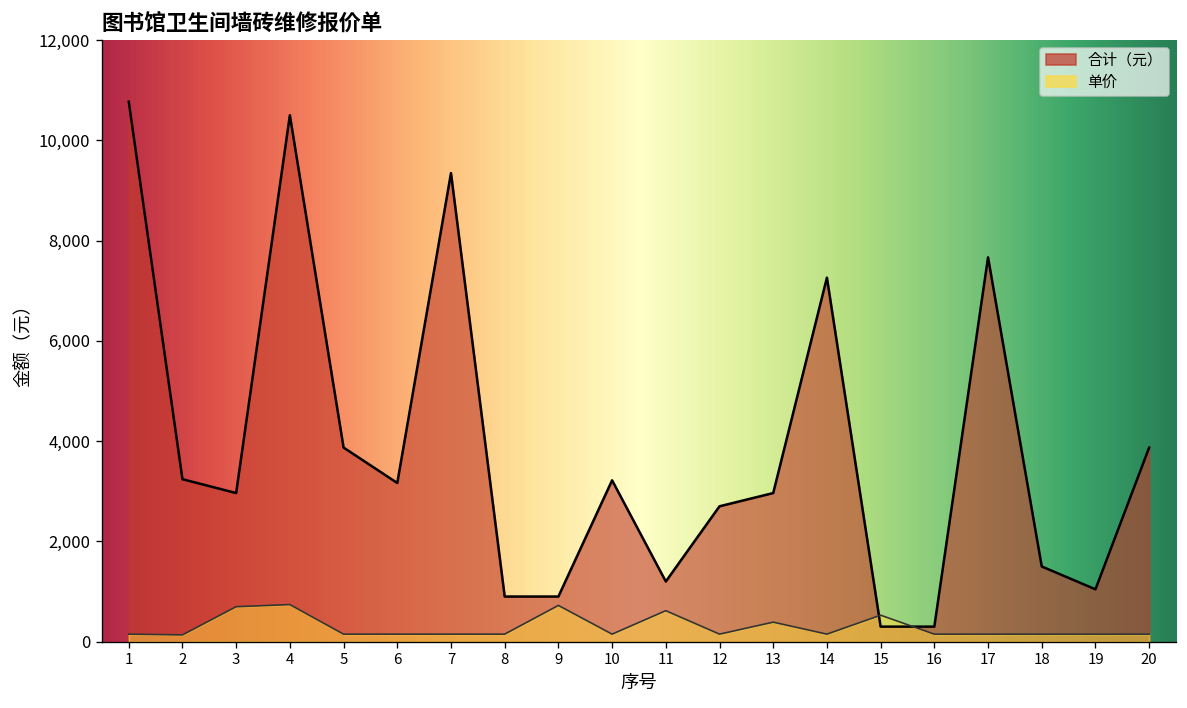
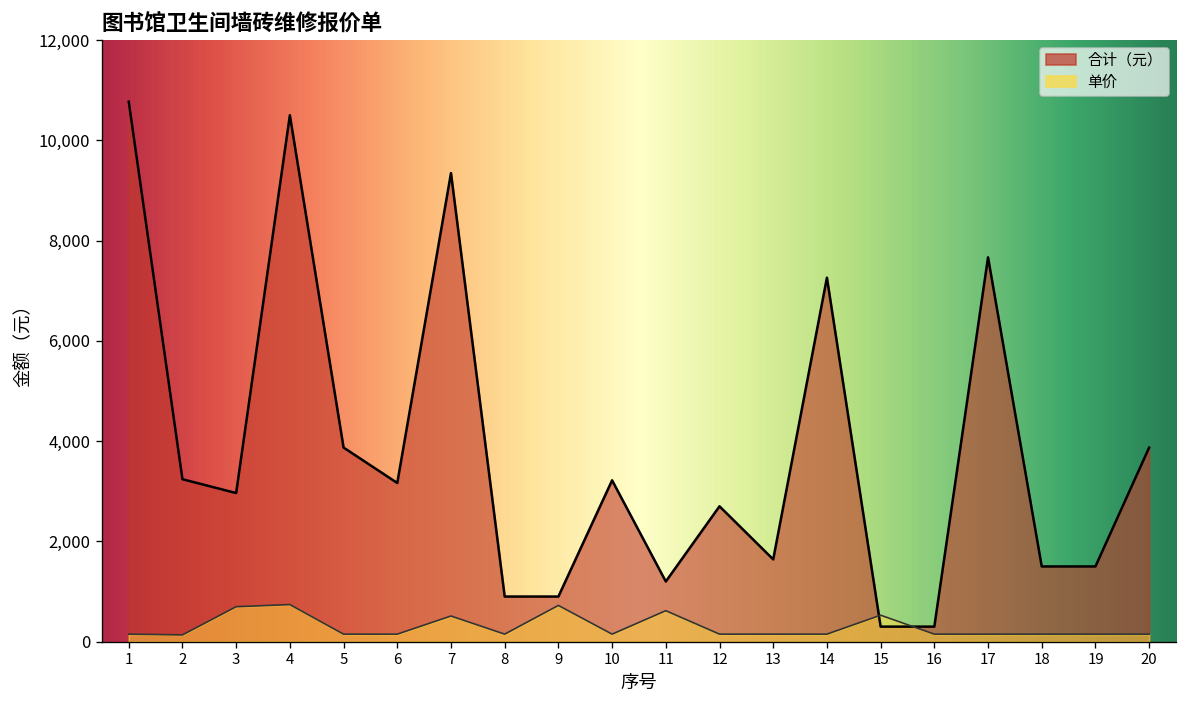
单价, 7: 200 -> 500
合计（元）, 13: 3,000 -> 1,600
单价, 13: 400 -> 200
合计（元）, 19: 1,000 -> 1,500
